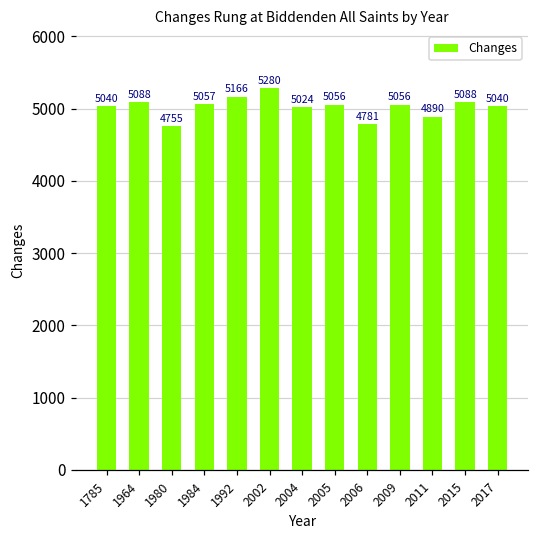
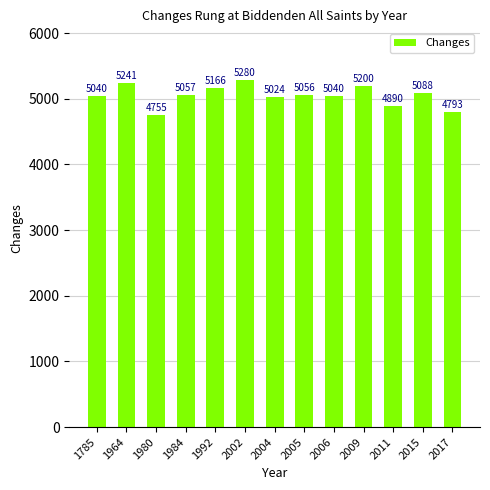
1964: 5088 -> 5241
2006: 4781 -> 5040
2009: 5056 -> 5200
2017: 5040 -> 4793
